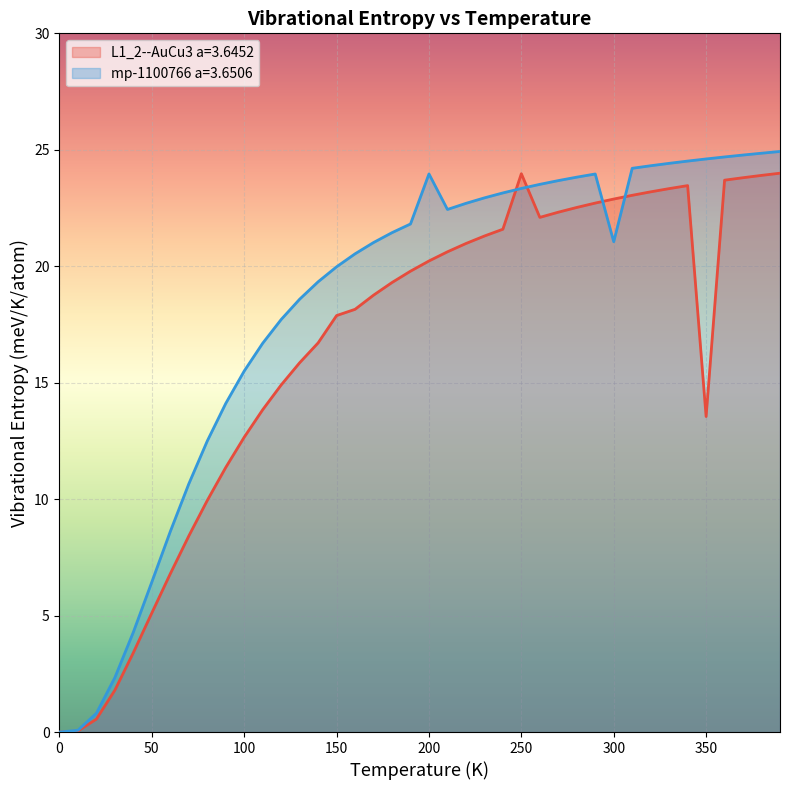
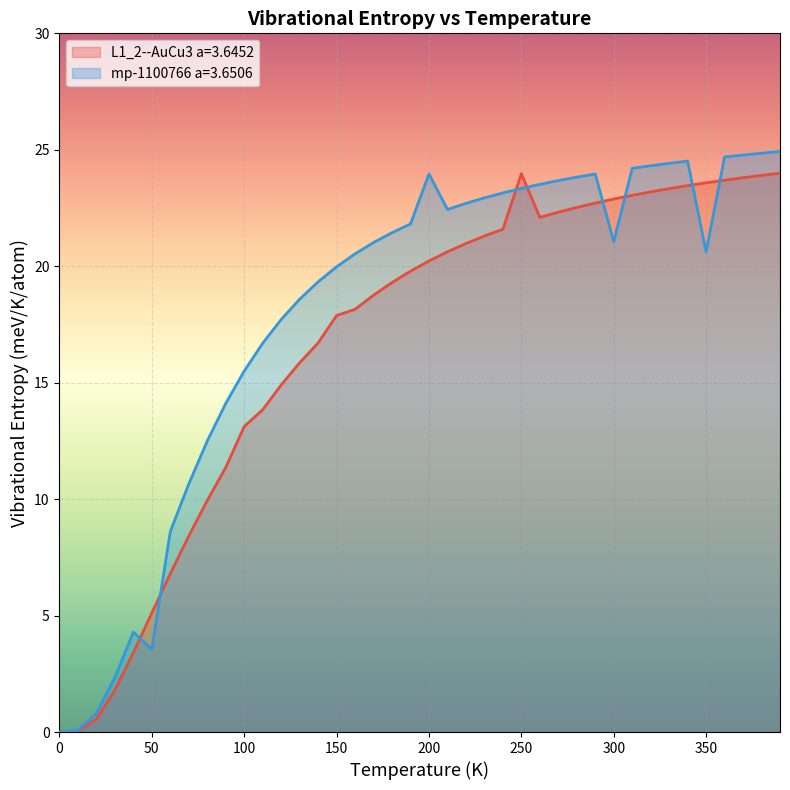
mp-1100766 a=3.6506, 50: 6.4 -> 3.5
L1_2--AuCu3 a=3.6452, 100: 12.7 -> 13.1
L1_2--AuCu3 a=3.6452, 350: 13.5 -> 23.6
mp-1100766 a=3.6506, 350: 24.6 -> 20.6
